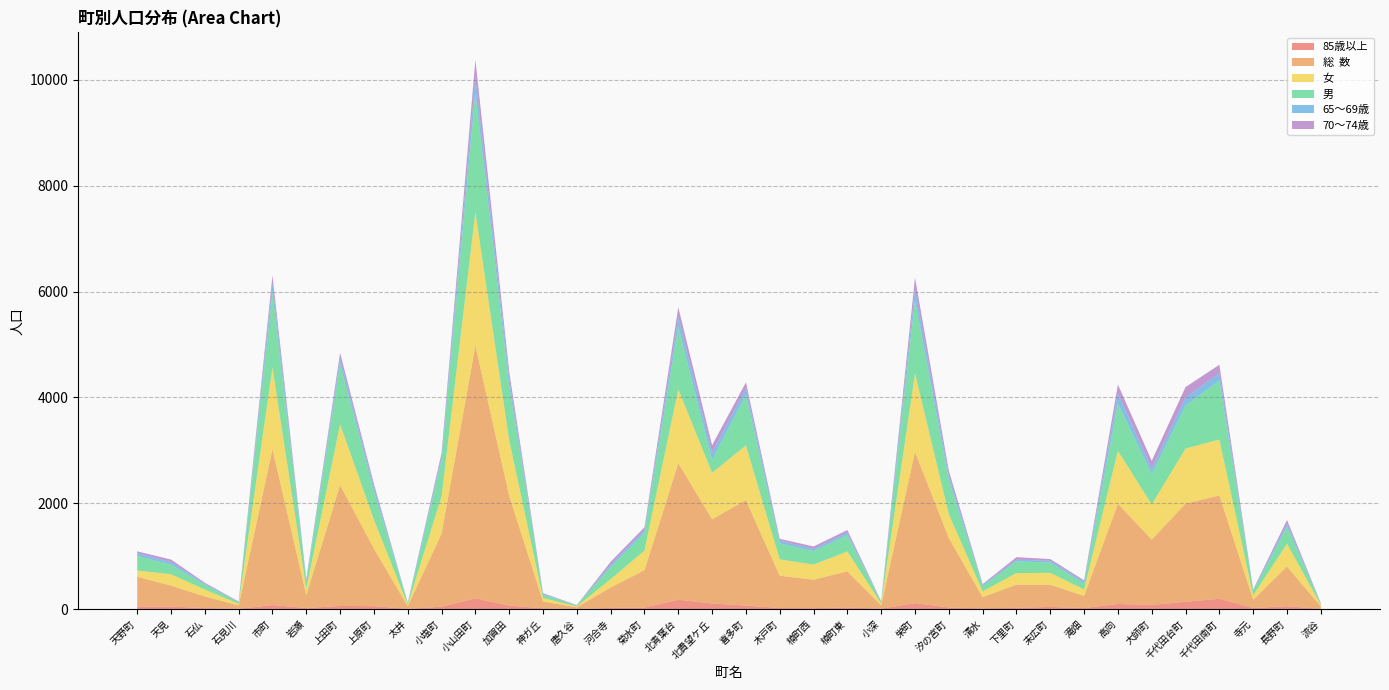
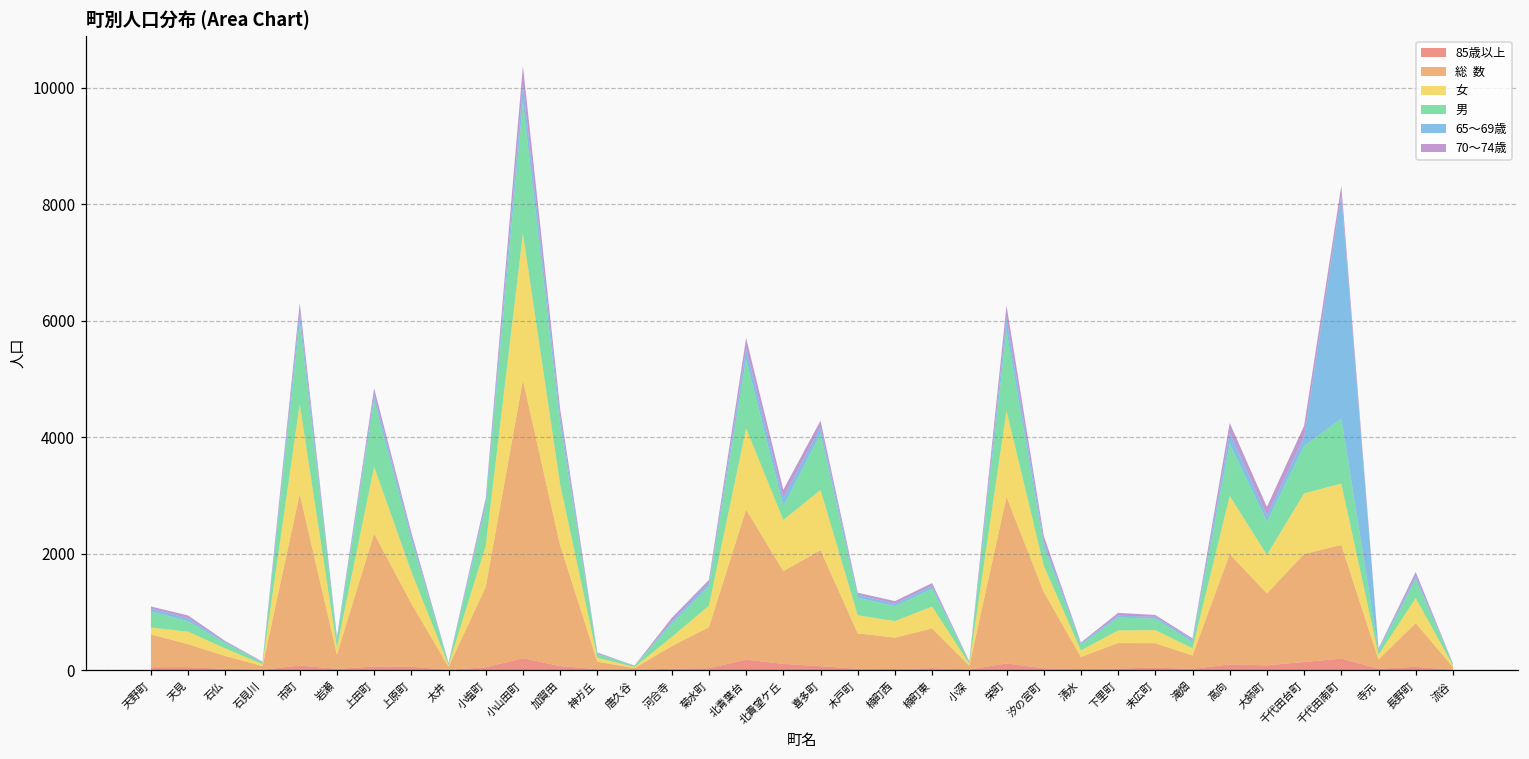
男, 汐の宮町: 600 -> 300
65～69歳, 千代田南町: 100 -> 3800
